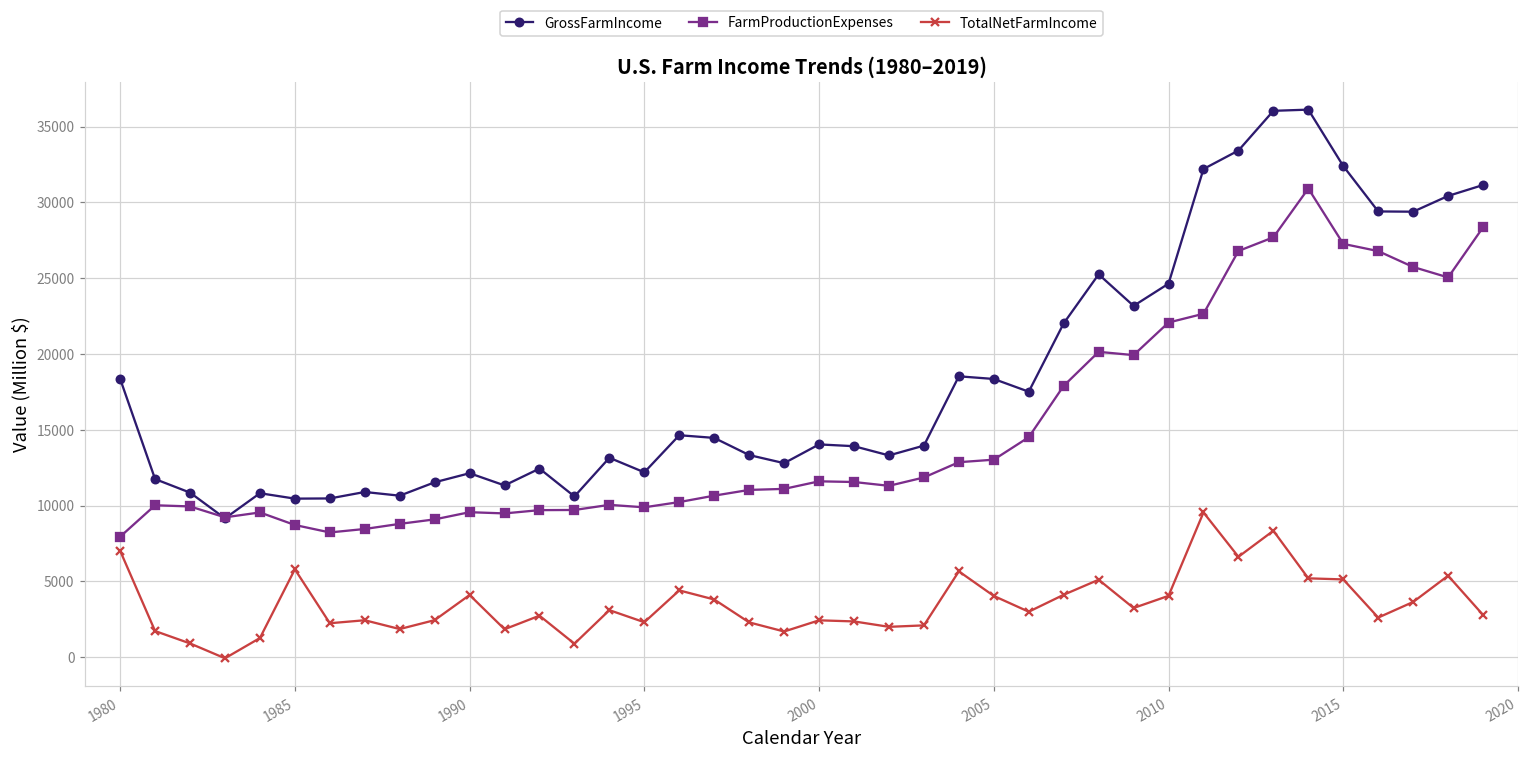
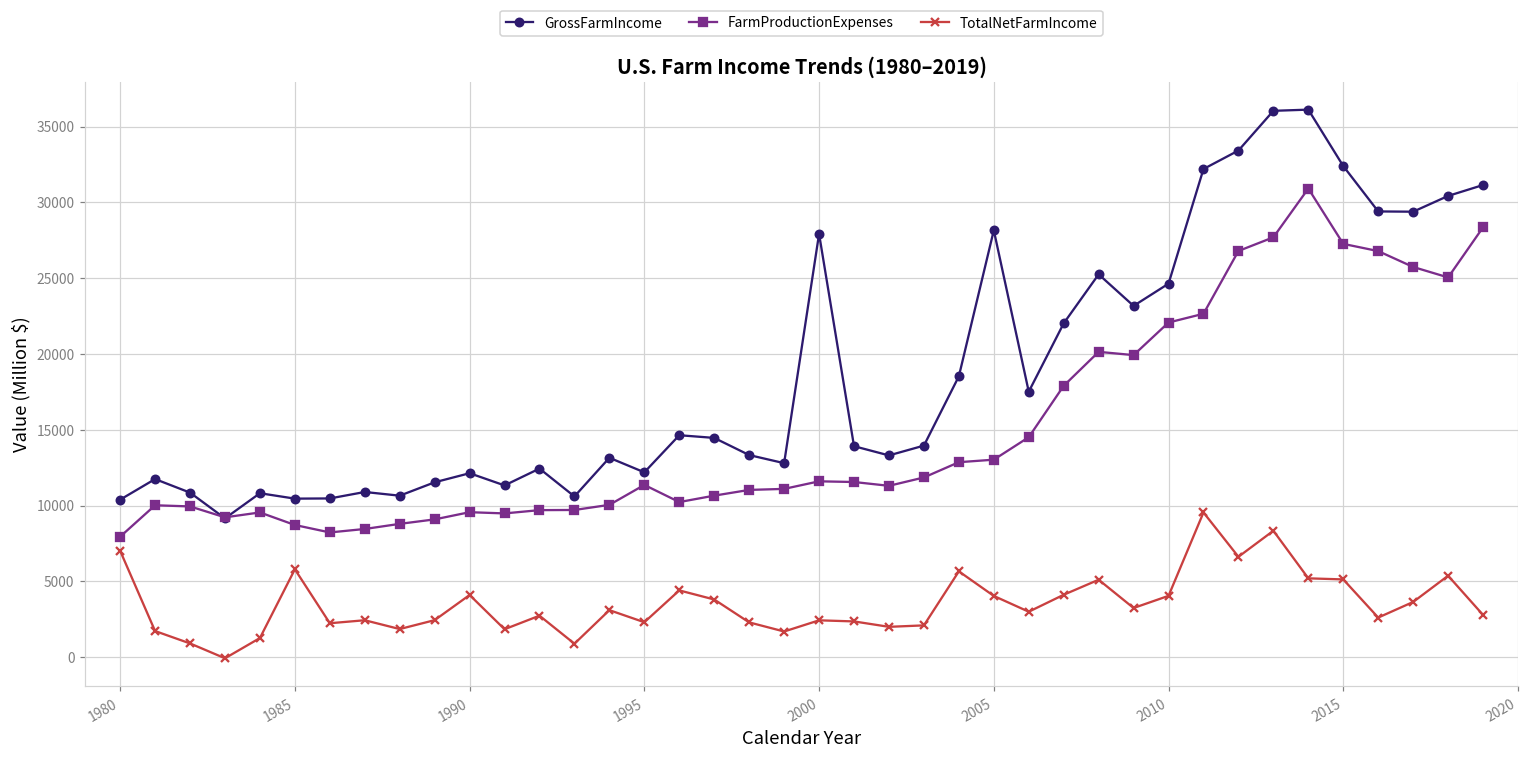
GrossFarmIncome, 1980: 18400 -> 10400
FarmProductionExpenses, 1995: 9900 -> 11400
GrossFarmIncome, 2000: 14000 -> 27900
GrossFarmIncome, 2005: 18400 -> 28200
